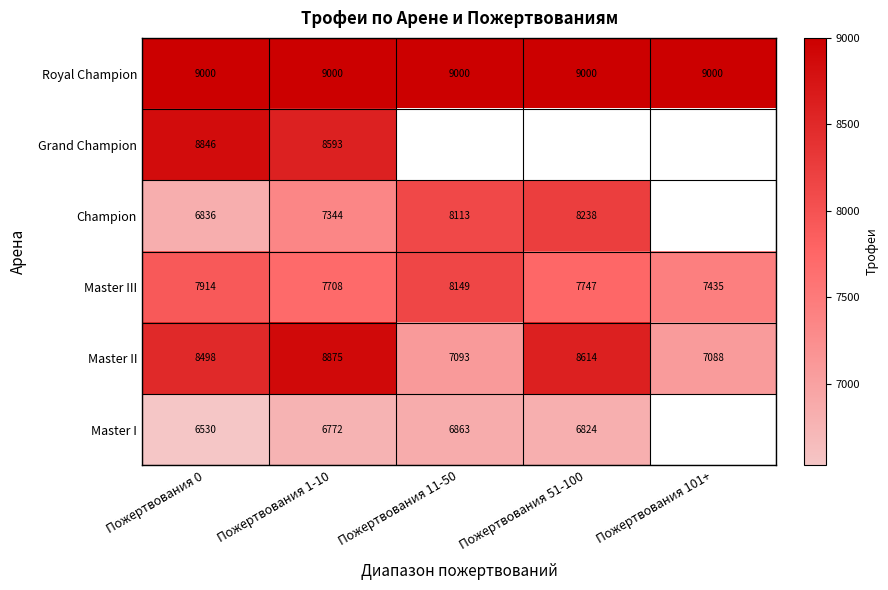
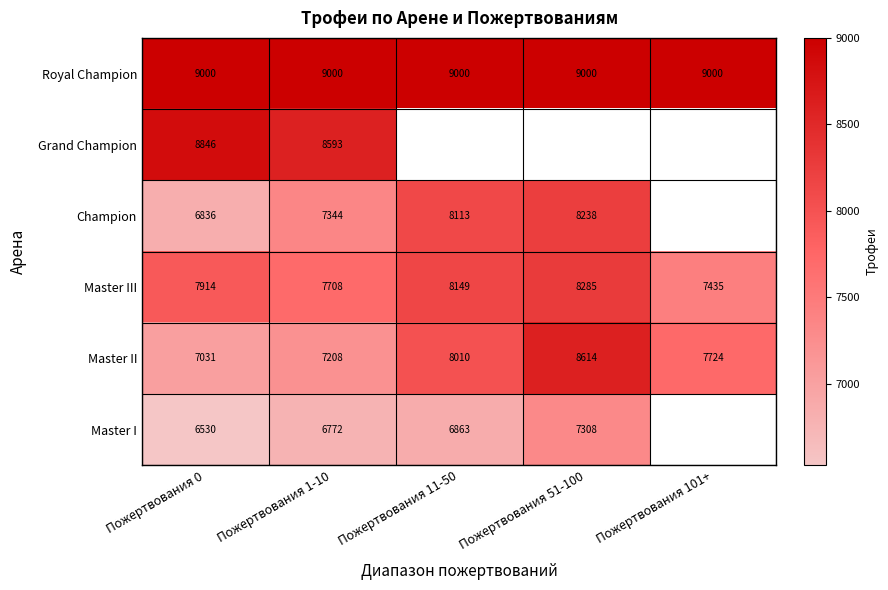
Master III, Пожертвования 51-100: 7747 -> 8285
Master II, Пожертвования 0: 8498 -> 7031
Master II, Пожертвования 1-10: 8875 -> 7208
Master II, Пожертвования 11-50: 7093 -> 8010
Master II, Пожертвования 101+: 7088 -> 7724
Master I, Пожертвования 51-100: 6824 -> 7308
